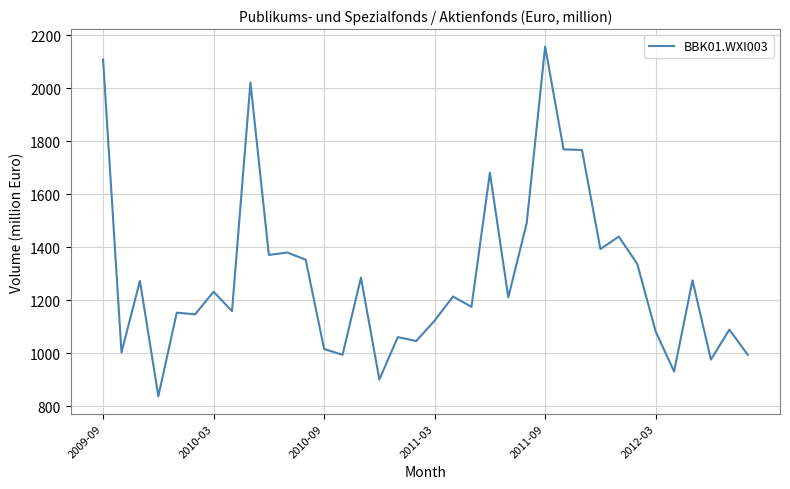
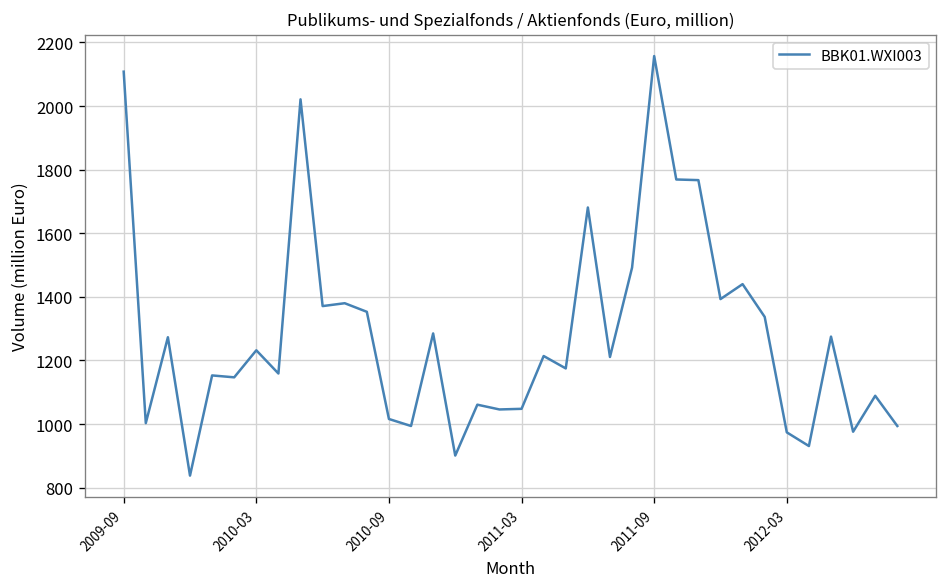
2011-03: 1120 -> 1050
2012-03: 1080 -> 970
